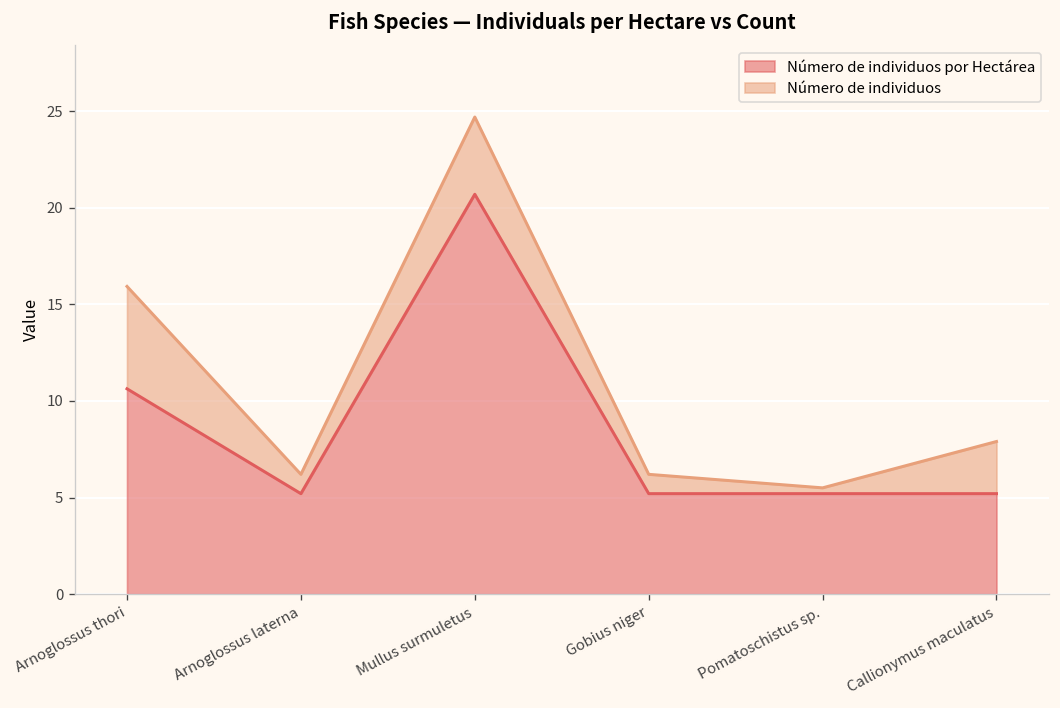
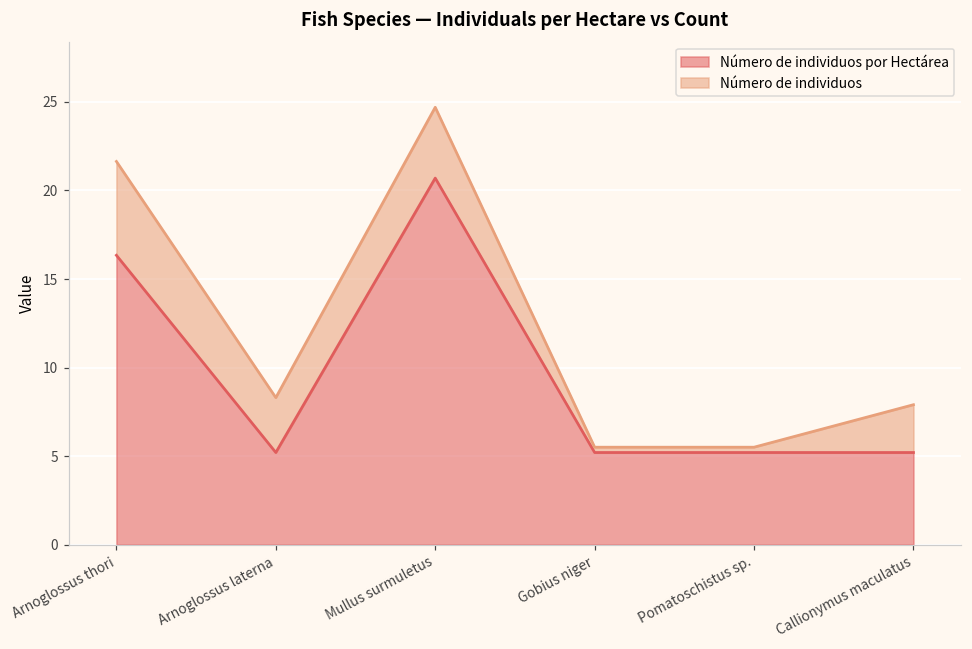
Número de individuos por Hectárea, Arnoglossus thori: 10.6 -> 16.3
Número de individuos, Arnoglossus laterna: 1.0 -> 3.1
Número de individuos, Gobius niger: 1.0 -> 0.3
